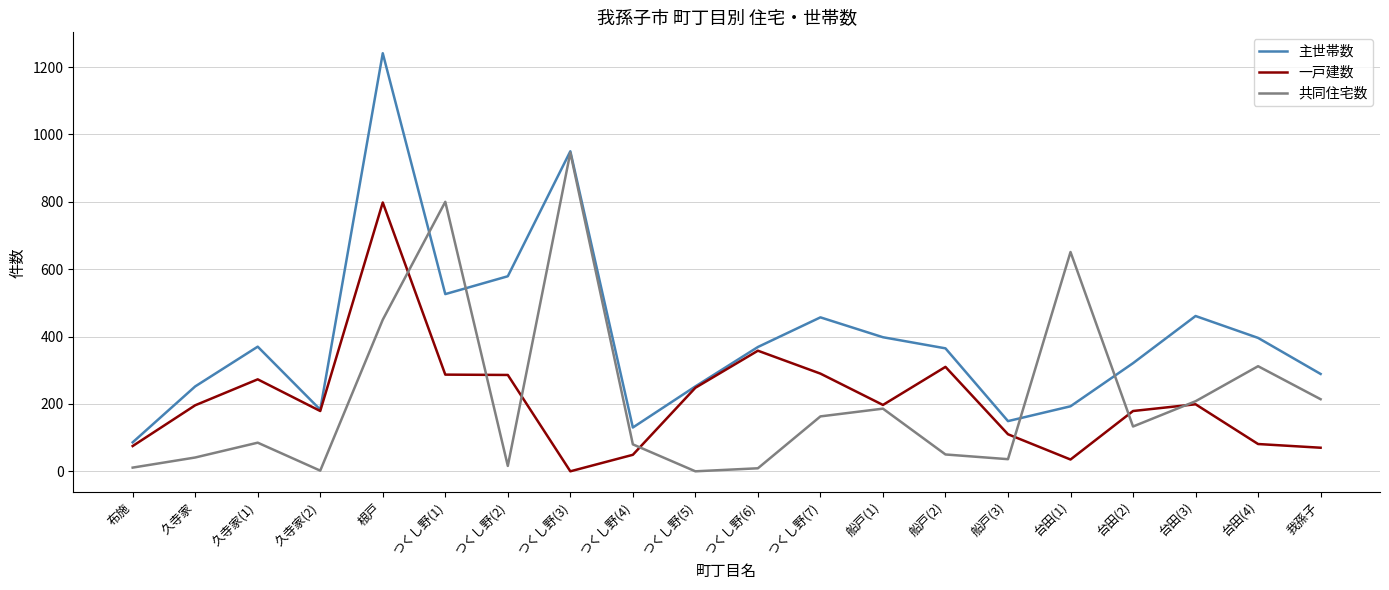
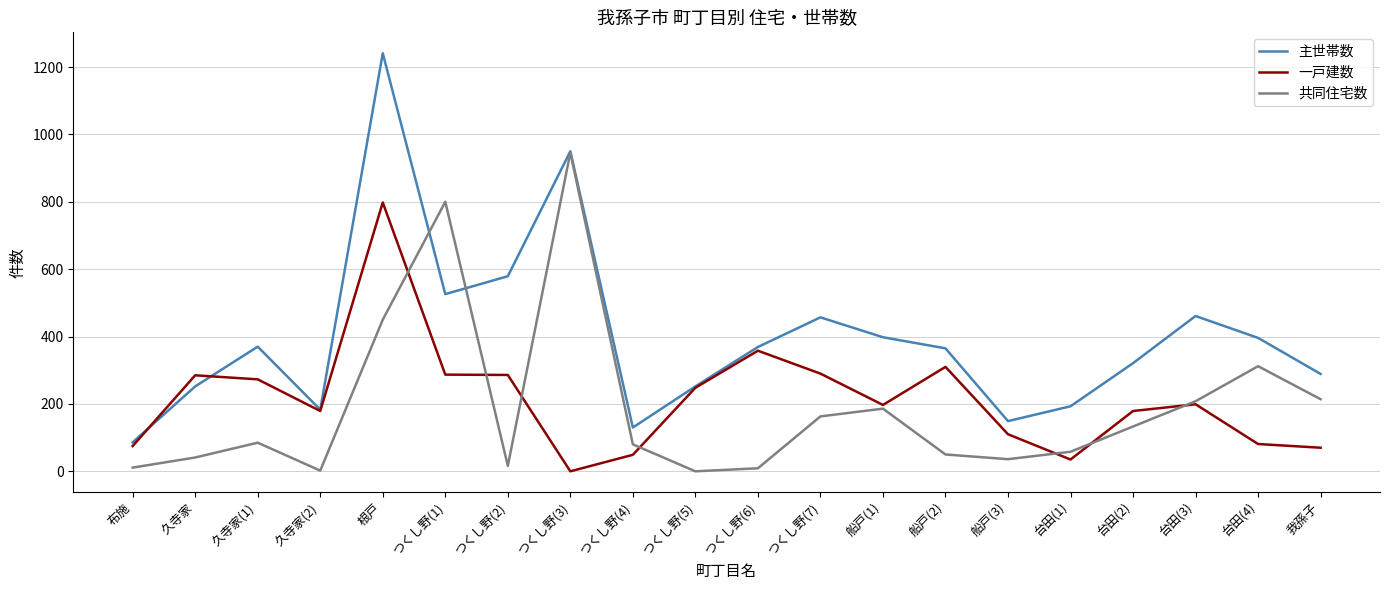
一戸建数, 久寺家: 200 -> 290
共同住宅数, 台田(1): 650 -> 60
